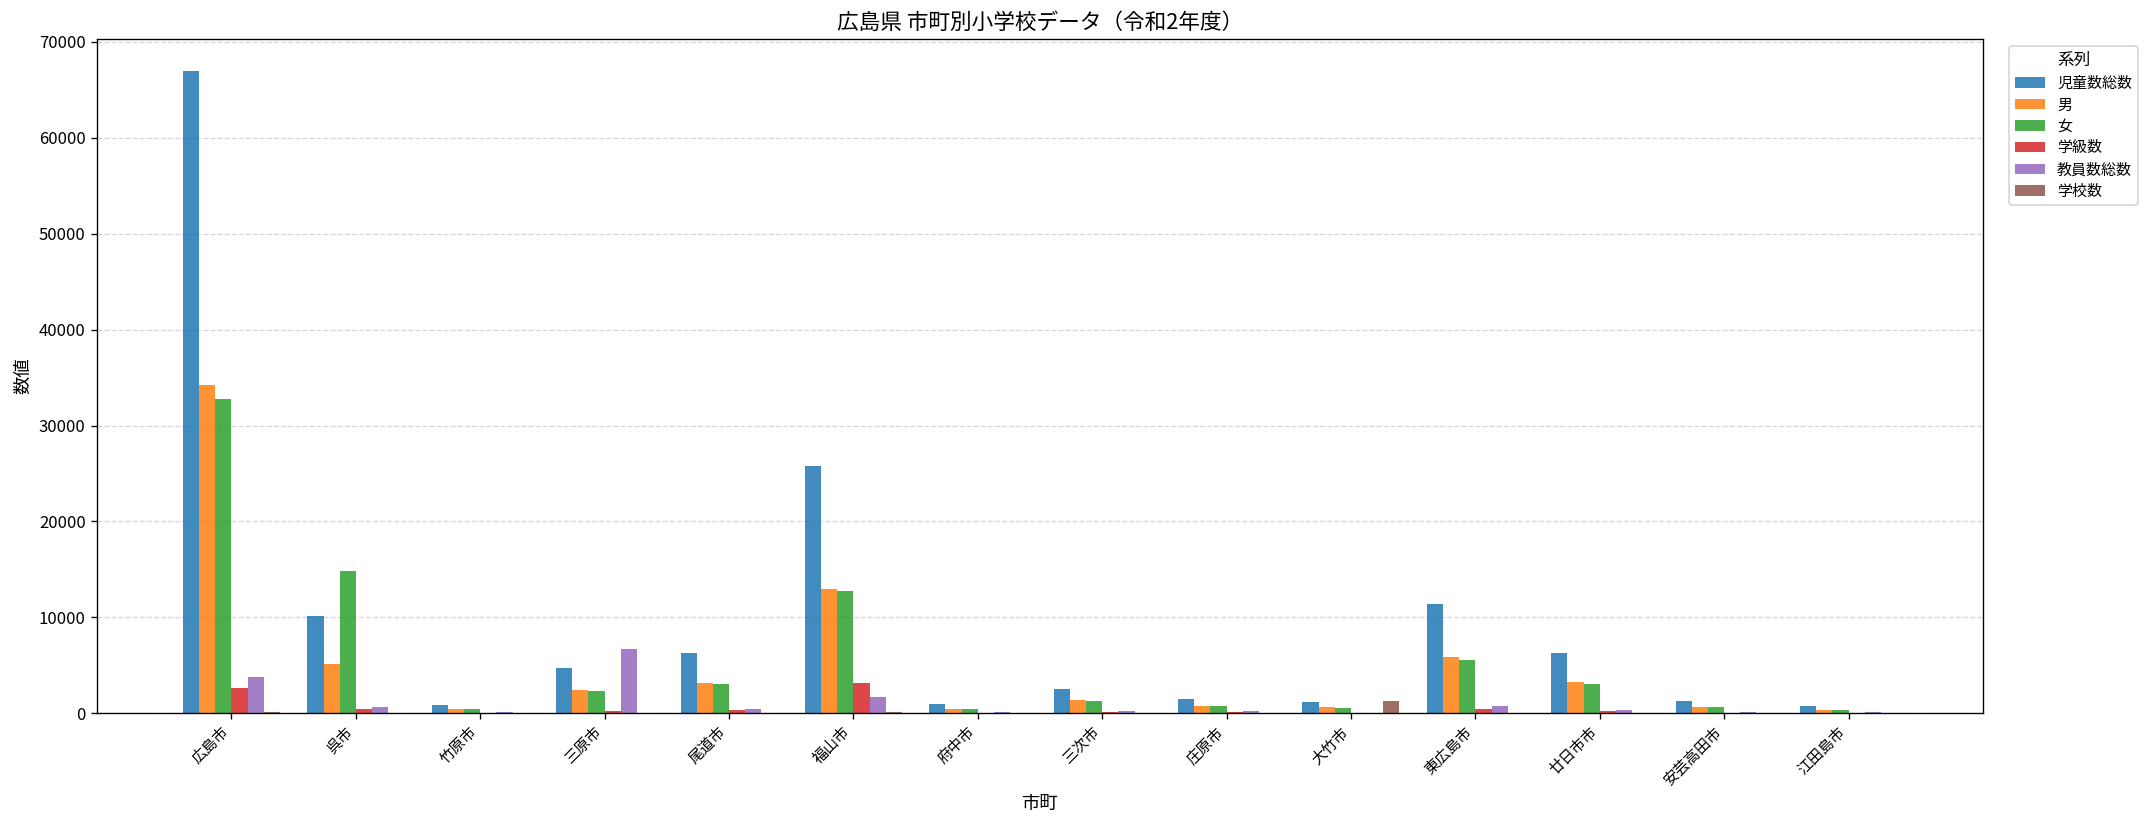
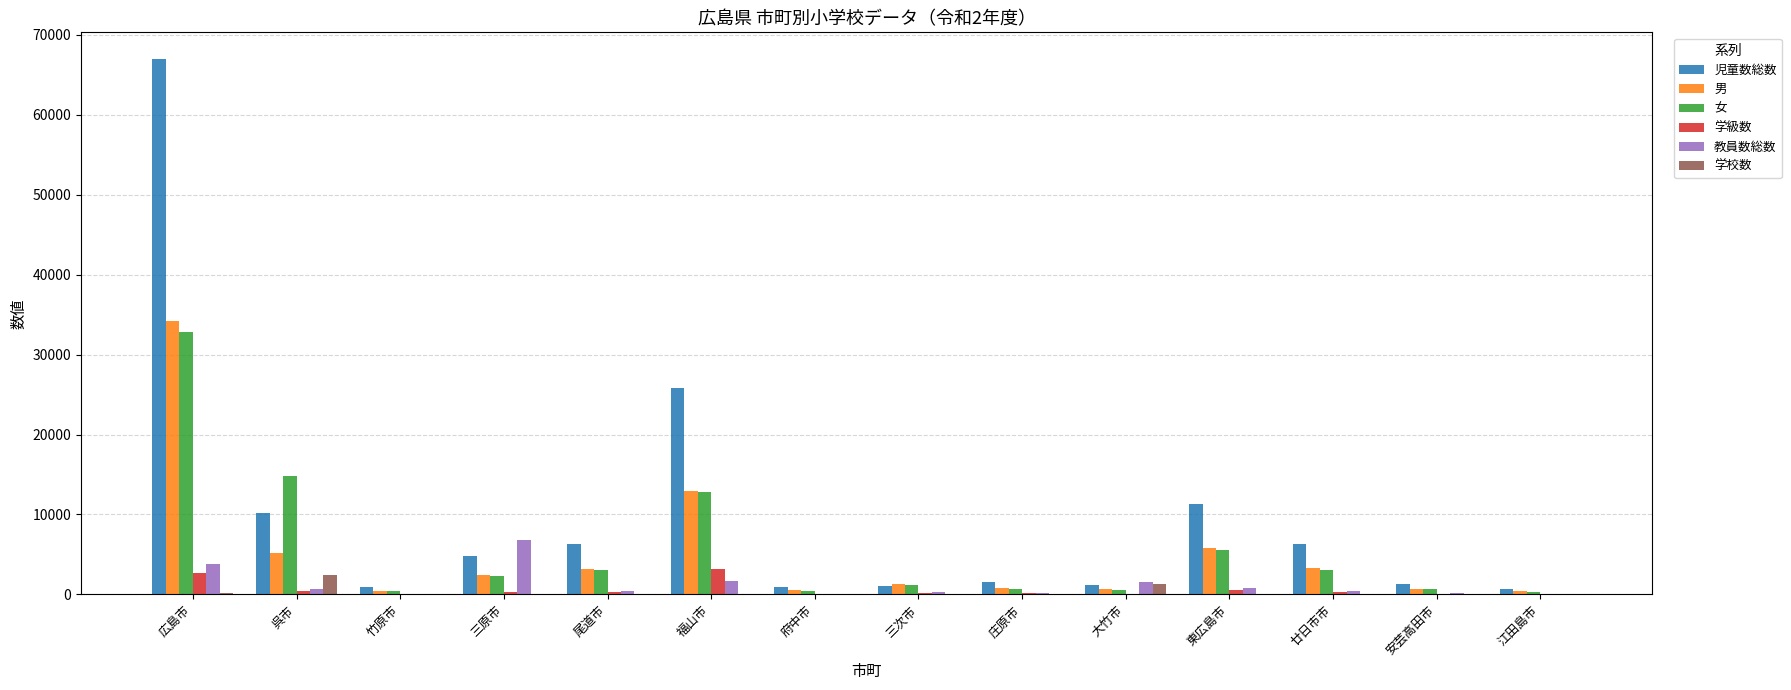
学校数, 呉市: 0 -> 2000
児童数総数, 三次市: 3000 -> 1000
教員数総数, 大竹市: 0 -> 2000
